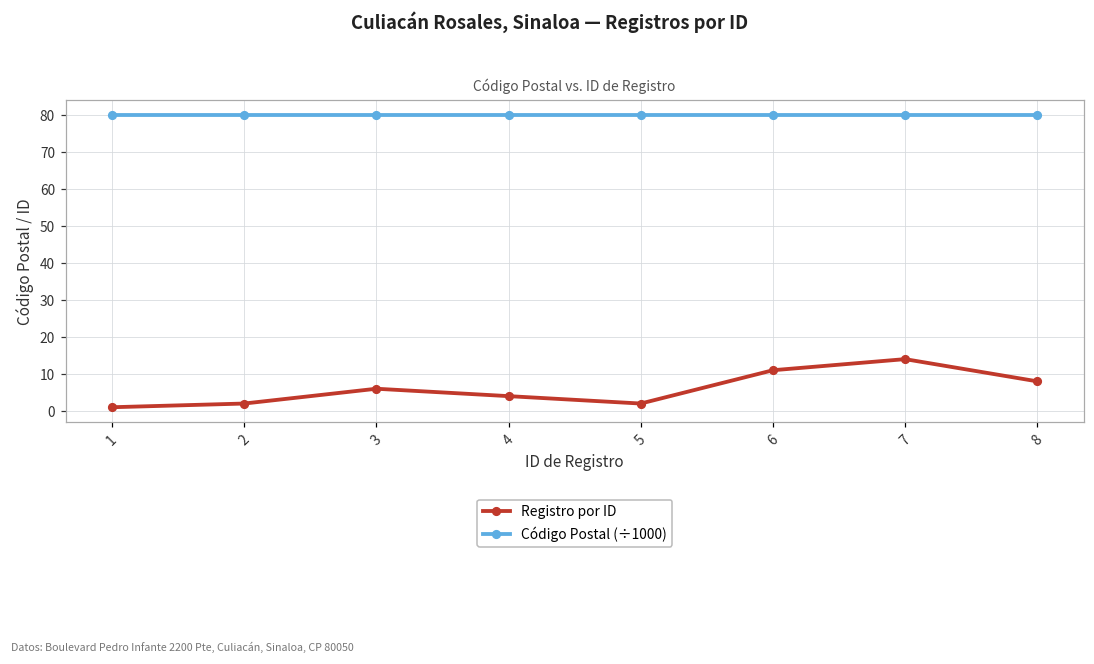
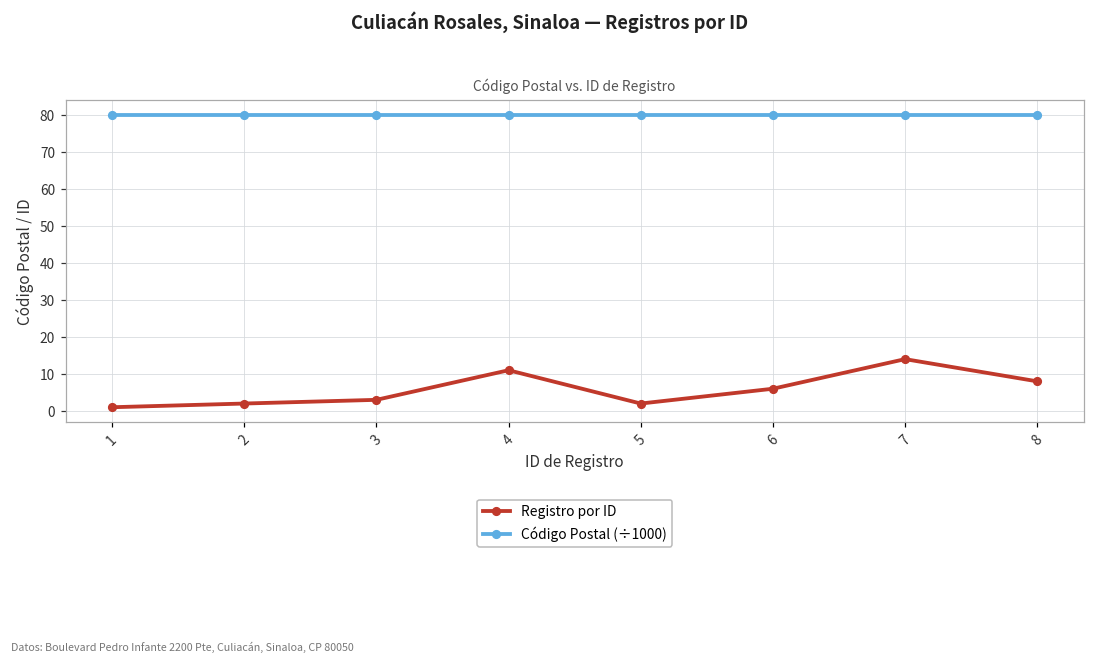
Registro por ID, 3: 6 -> 3
Registro por ID, 4: 4 -> 11
Registro por ID, 6: 11 -> 6
